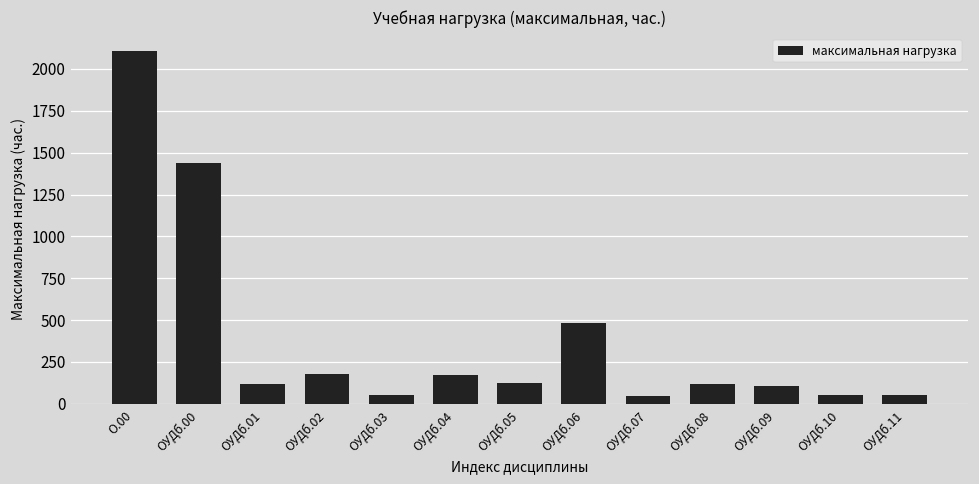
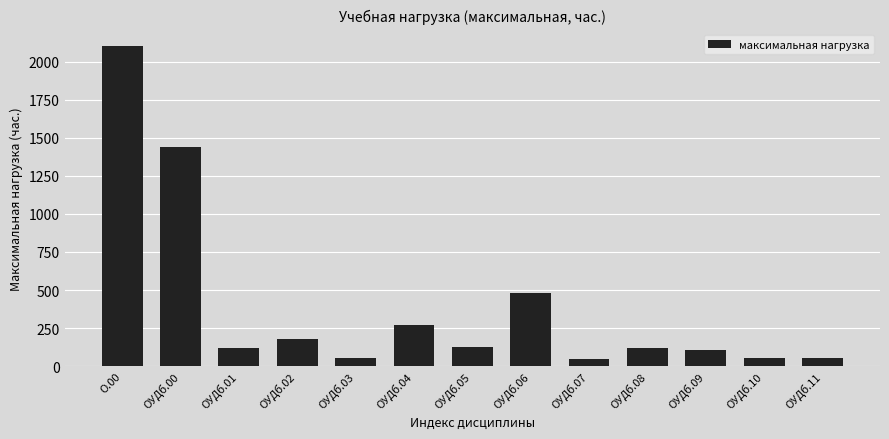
ОУДб.04: 180 -> 270
